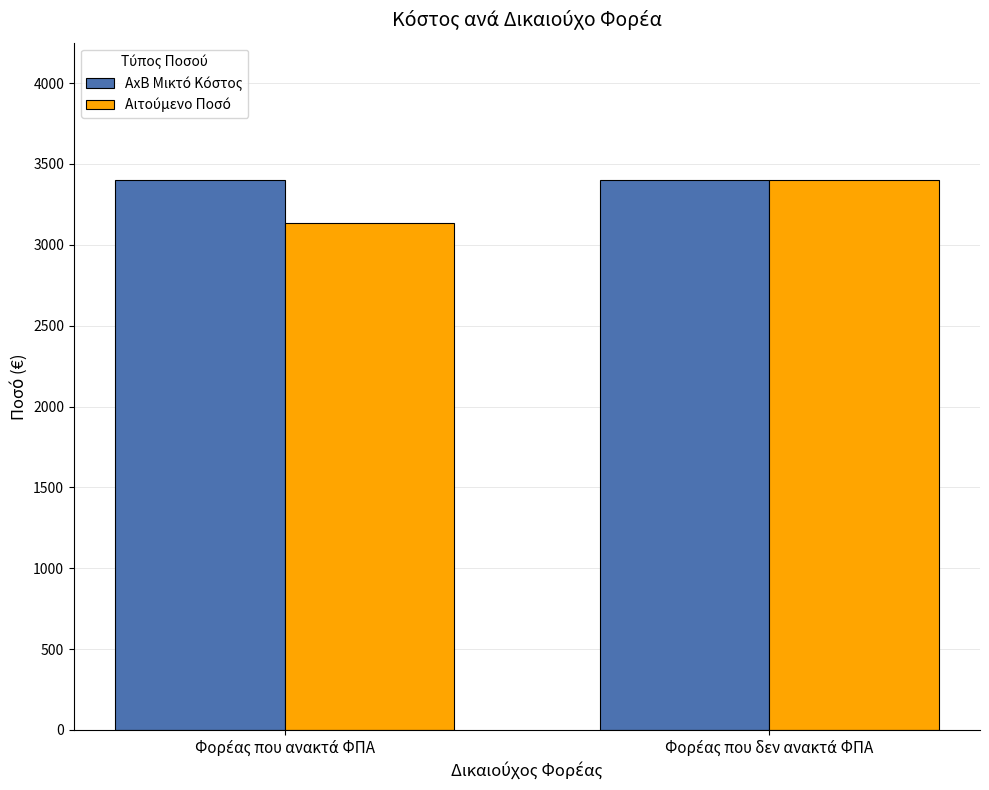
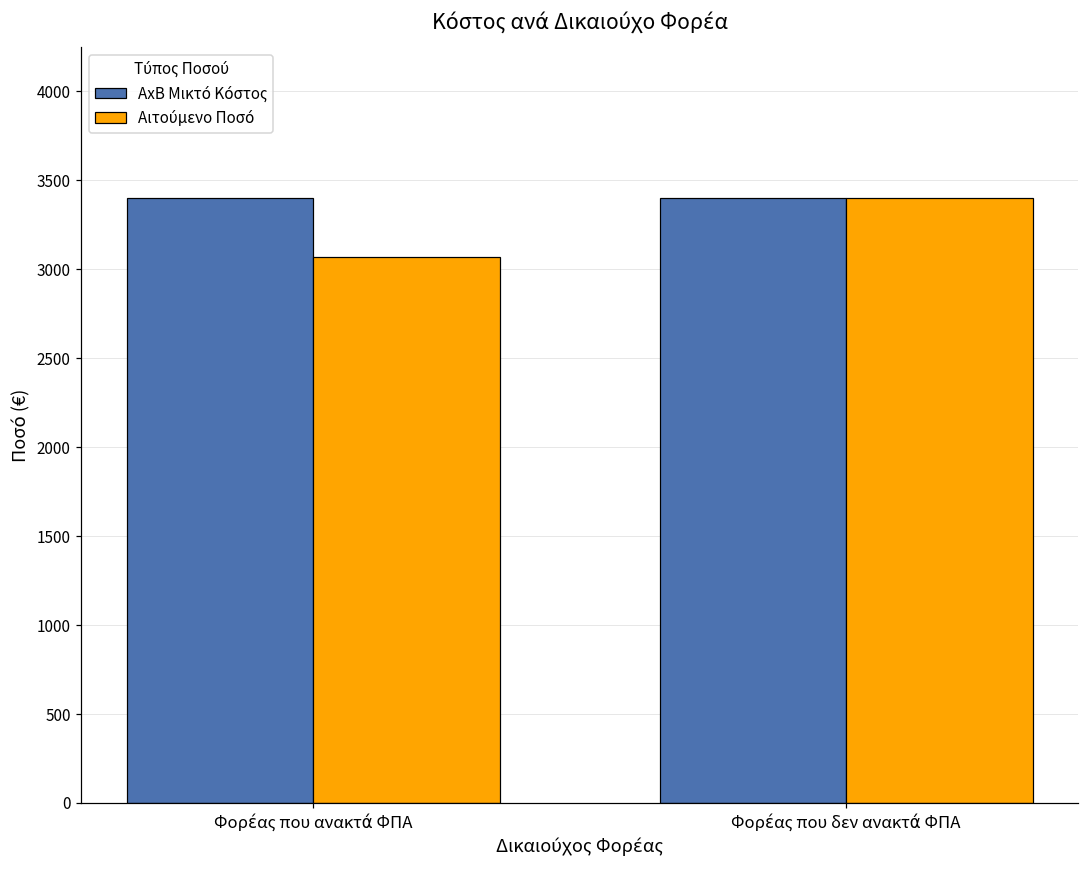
Αιτούμενο Ποσό, Φορέας που ανακτά ΦΠΑ: 3130 -> 3070
